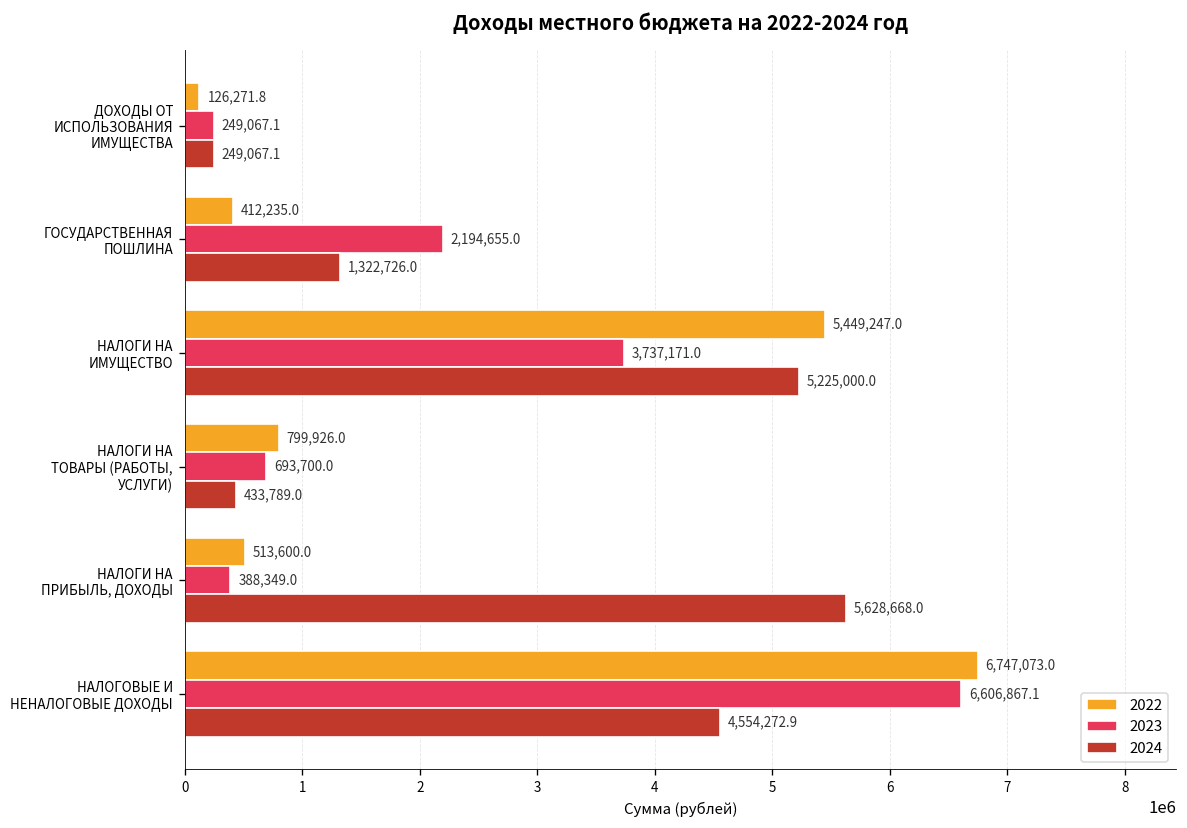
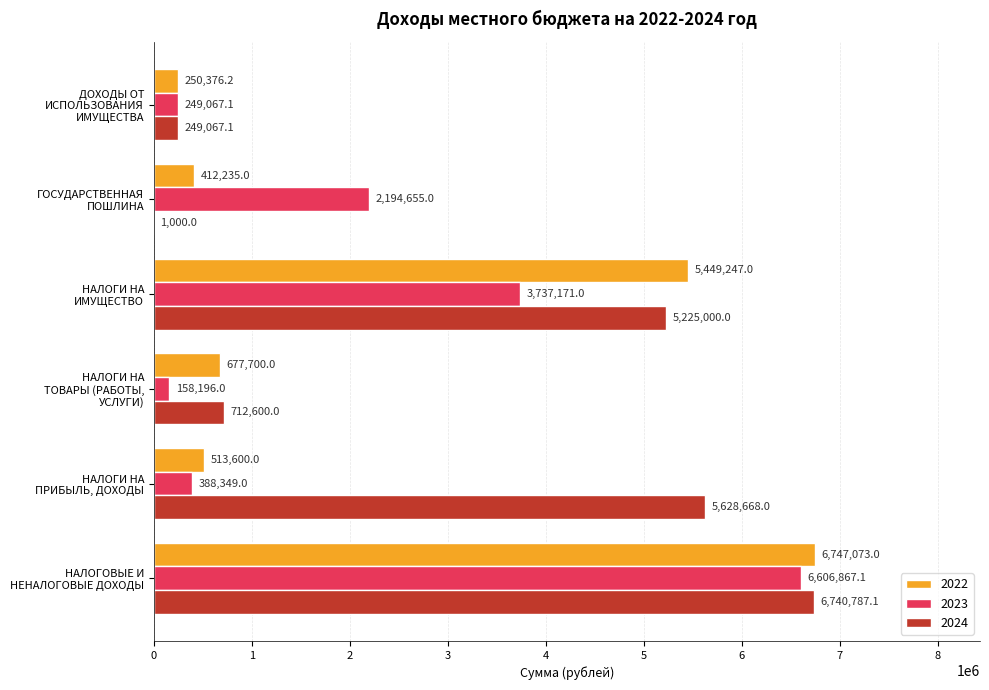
2022, ДОХОДЫ ОТ ИСПОЛЬЗОВАНИЯ ИМУЩЕСТВА: 126,271.8 -> 250,376.2
2024, ГОСУДАРСТВЕННАЯ ПОШЛИНА: 1,322,726.0 -> 1,000.0
2022, НАЛОГИ НА ТОВАРЫ (РАБОТЫ, УСЛУГИ): 799,926.0 -> 677,700.0
2023, НАЛОГИ НА ТОВАРЫ (РАБОТЫ, УСЛУГИ): 693,700.0 -> 158,196.0
2024, НАЛОГИ НА ТОВАРЫ (РАБОТЫ, УСЛУГИ): 433,789.0 -> 712,600.0
2024, НАЛОГОВЫЕ И НЕНАЛОГОВЫЕ ДОХОДЫ: 4,554,272.9 -> 6,740,787.1
